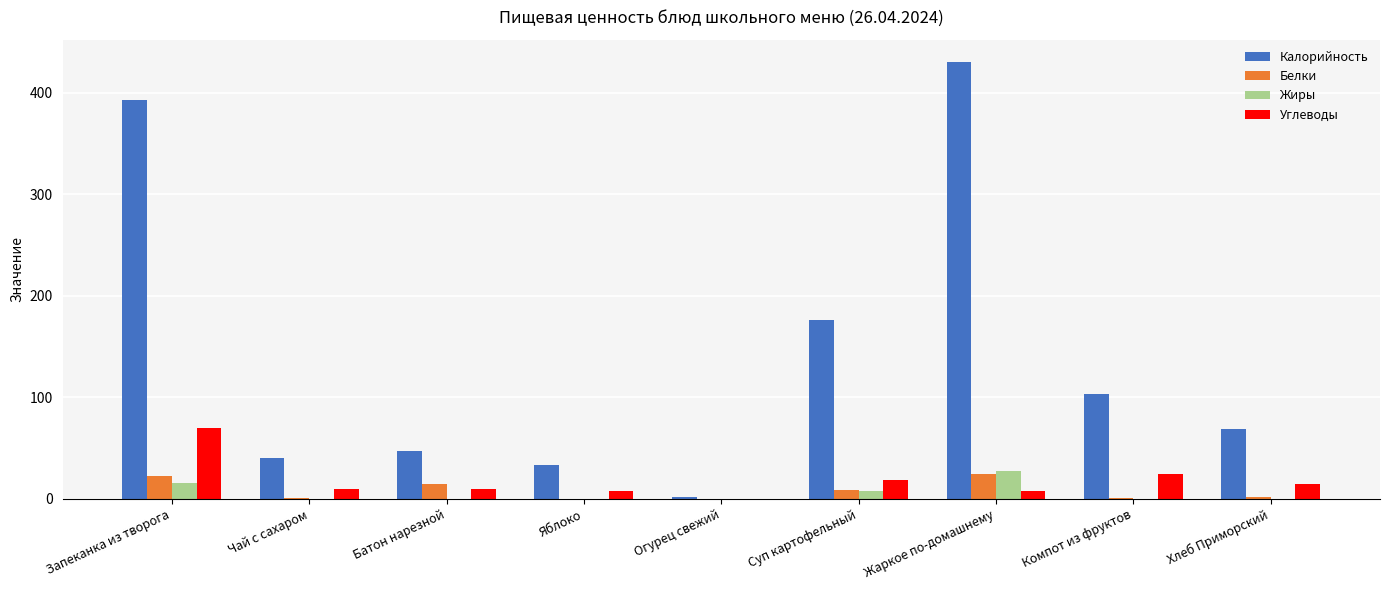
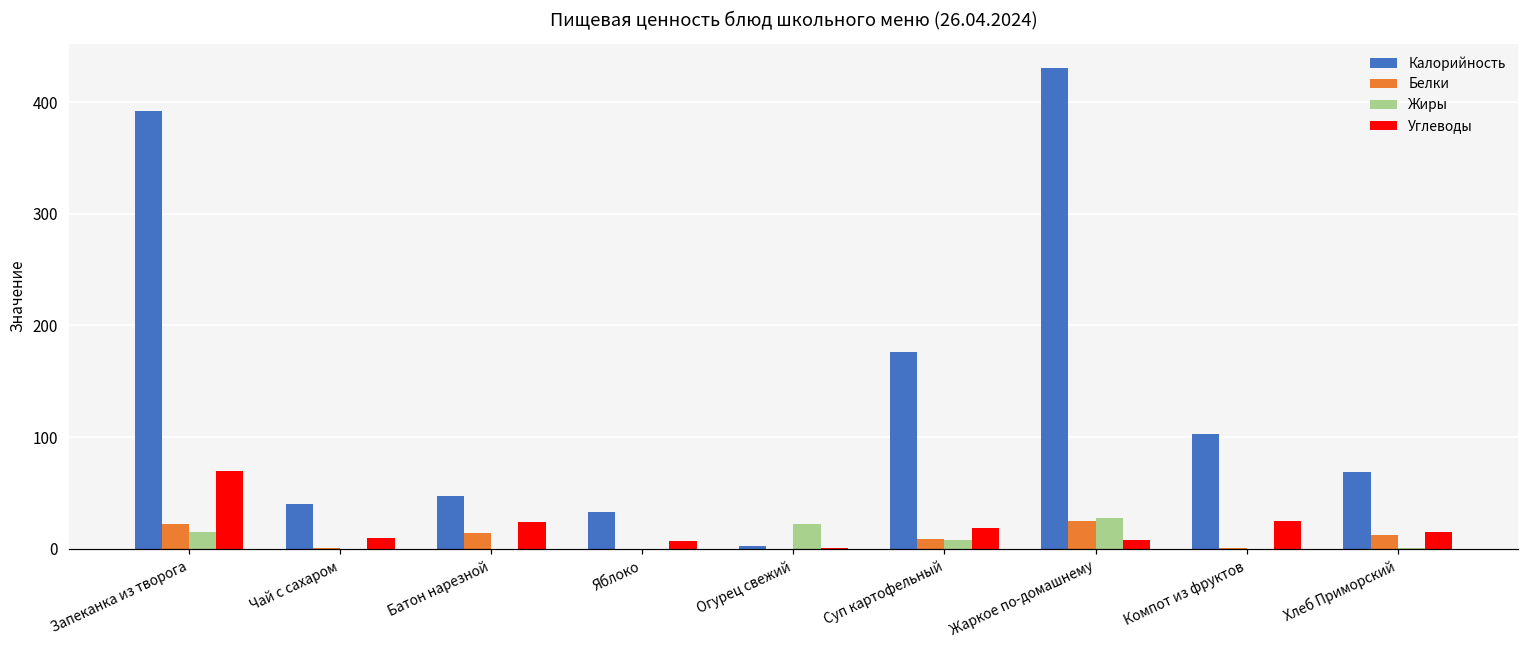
Углеводы, Батон нарезной: 10 -> 24
Жиры, Огурец свежий: 0 -> 22
Белки, Хлеб Приморский: 2 -> 12
